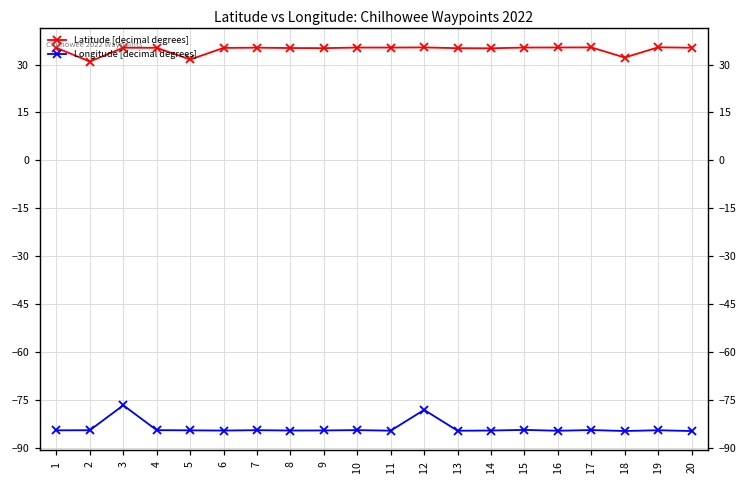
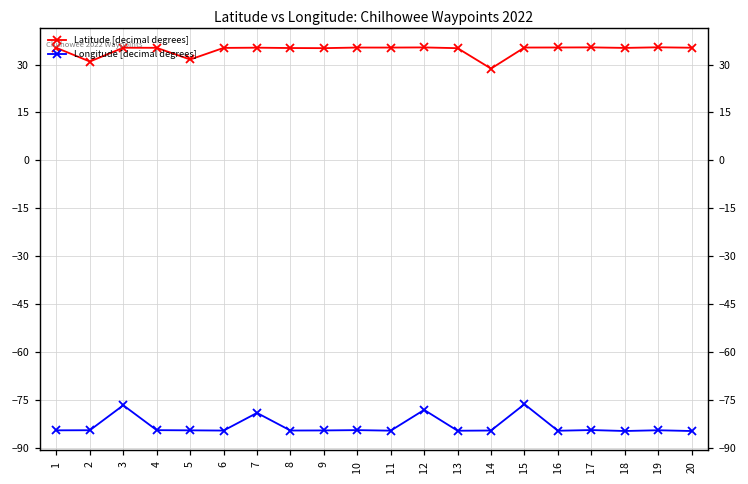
Longitude [decimal degrees], 7: -85 -> -79
Latitude [decimal degrees], 14: 35 -> 29
Longitude [decimal degrees], 15: -84 -> -76
Latitude [decimal degrees], 18: 32 -> 35
